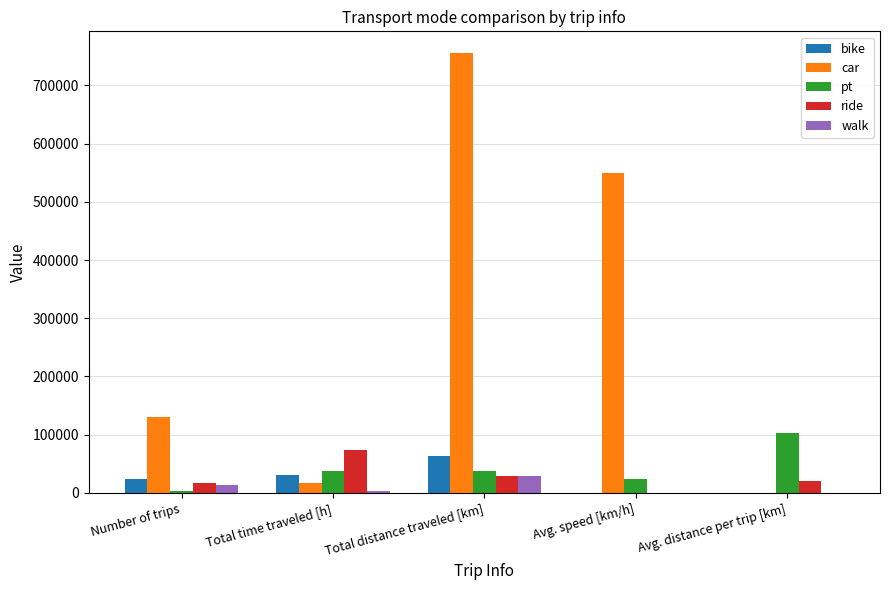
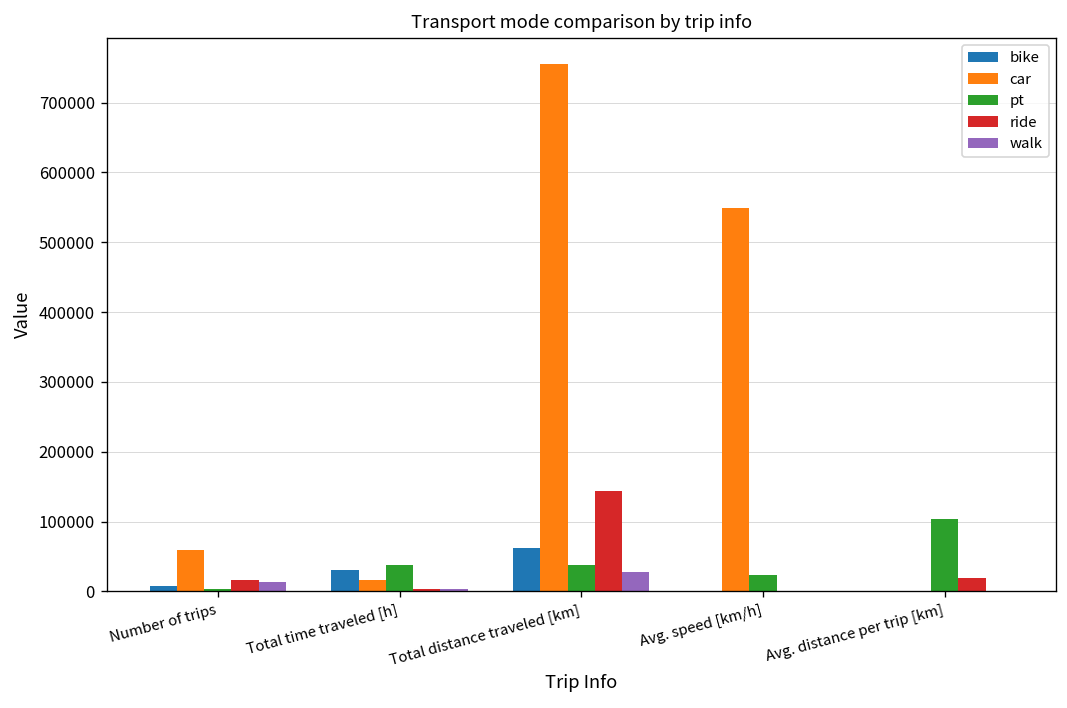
bike, Number of trips: 20000 -> 10000
car, Number of trips: 130000 -> 60000
ride, Total time traveled [h]: 70000 -> 0
ride, Total distance traveled [km]: 30000 -> 140000
